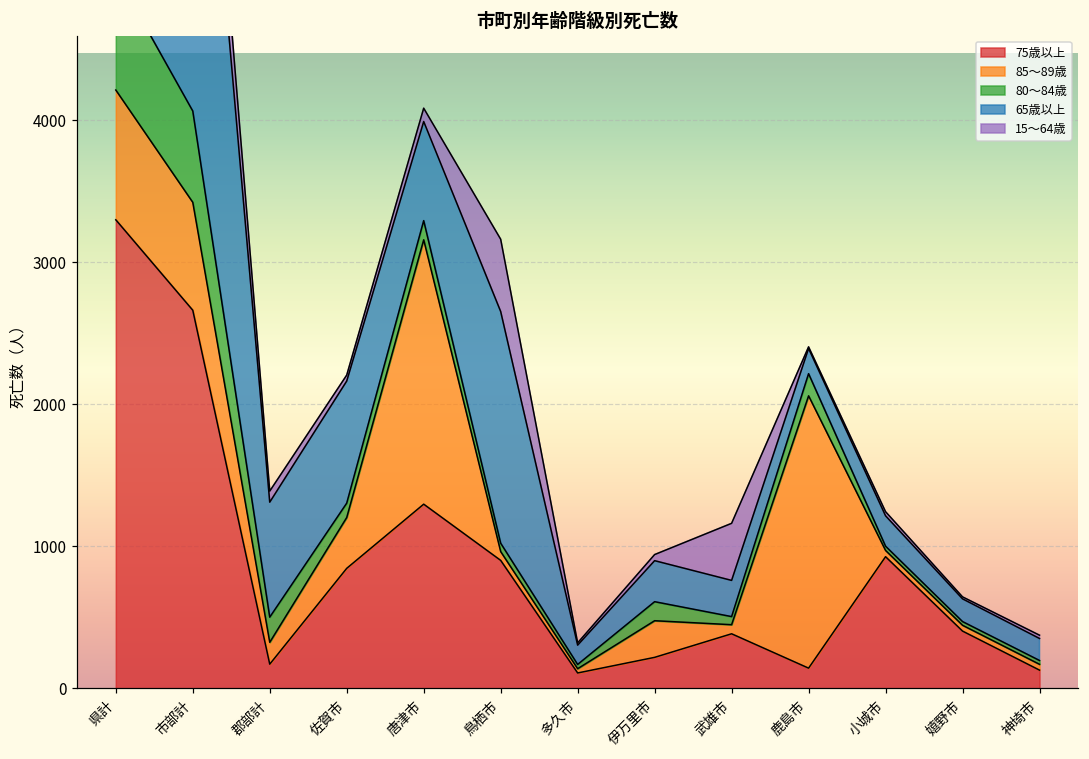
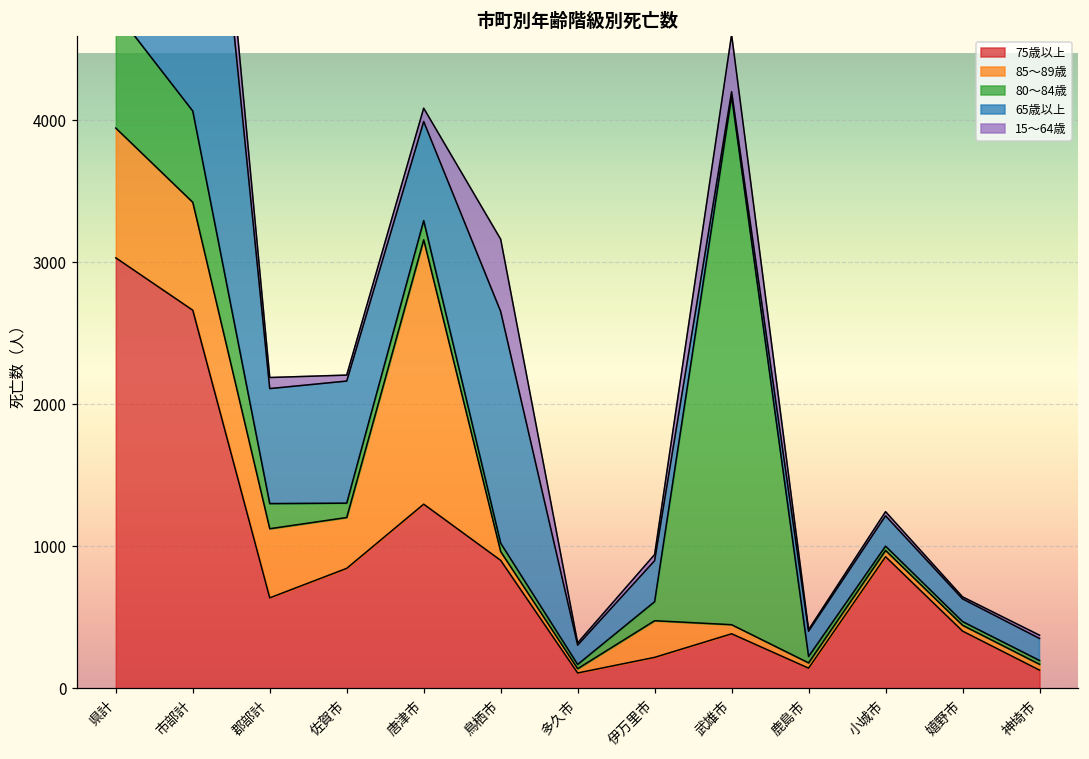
75歳以上, 県計: 3300 -> 3030
75歳以上, 郡部計: 170 -> 640
85～89歳, 郡部計: 150 -> 490
80～84歳, 武雄市: 60 -> 3720
65歳以上, 武雄市: 260 -> 30
85～89歳, 鹿島市: 1920 -> 40
80～84歳, 鹿島市: 160 -> 50
